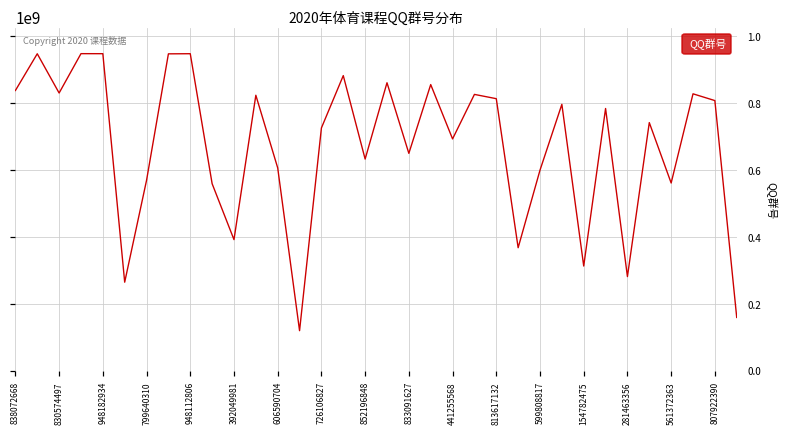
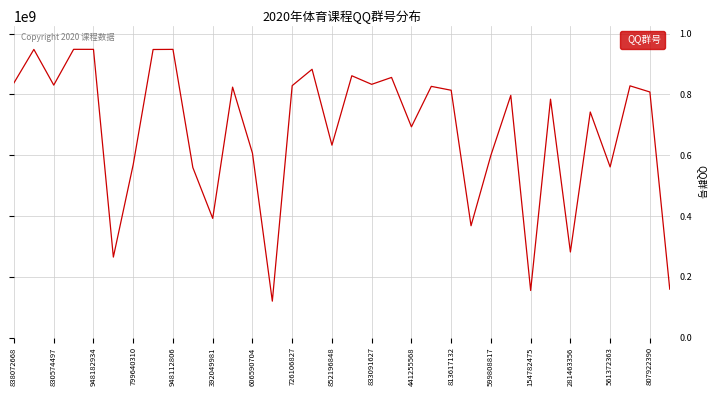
726106827: 730000000 -> 830000000
833091627: 650000000 -> 830000000
154782475: 310000000 -> 150000000
